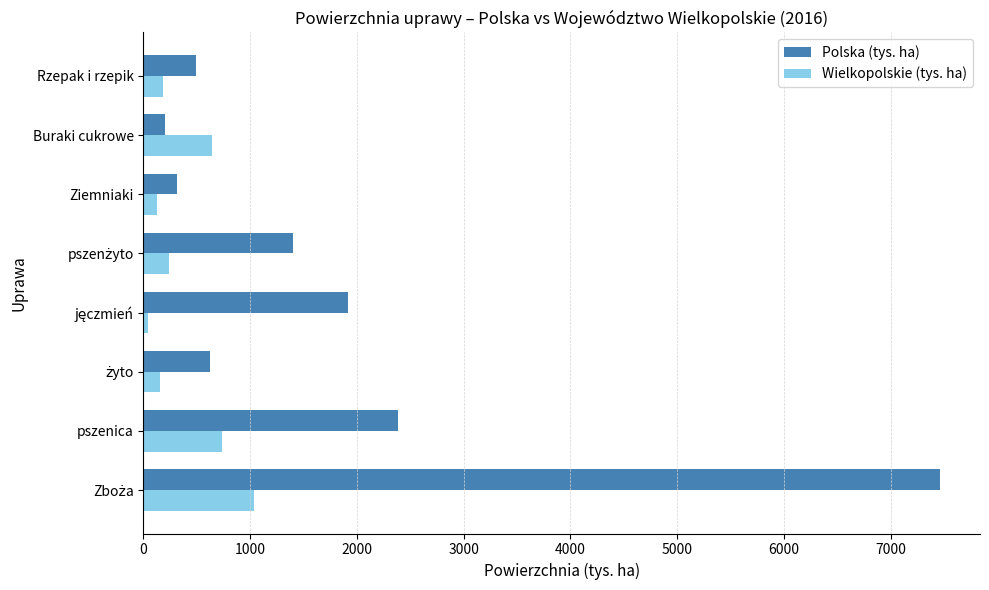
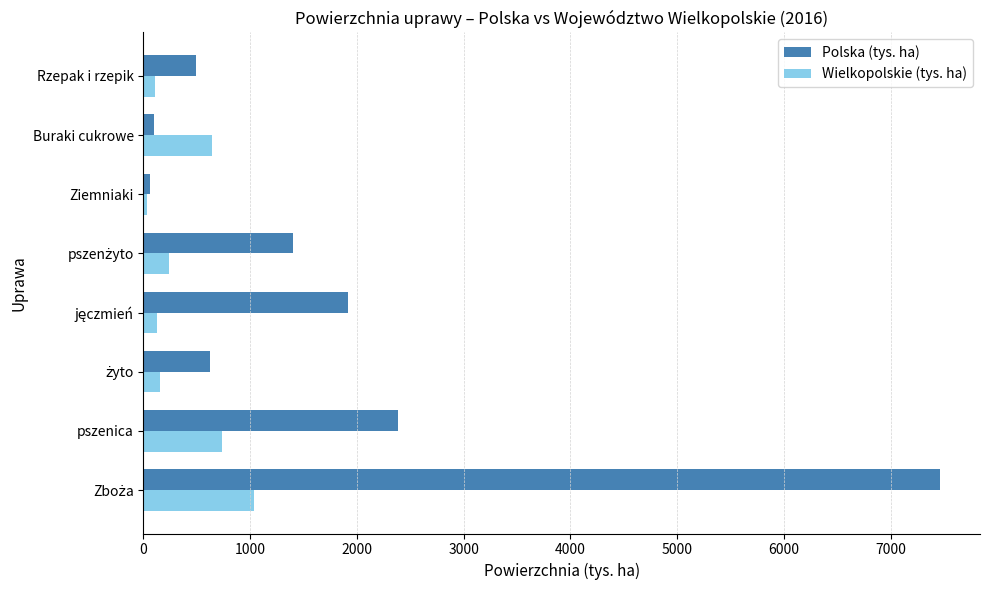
Wielkopolskie (tys. ha), Rzepak i rzepik: 180 -> 100
Polska (tys. ha), Buraki cukrowe: 210 -> 90
Polska (tys. ha), Ziemniaki: 310 -> 60
Wielkopolskie (tys. ha), Ziemniaki: 130 -> 30
Wielkopolskie (tys. ha), jęczmień: 40 -> 130
